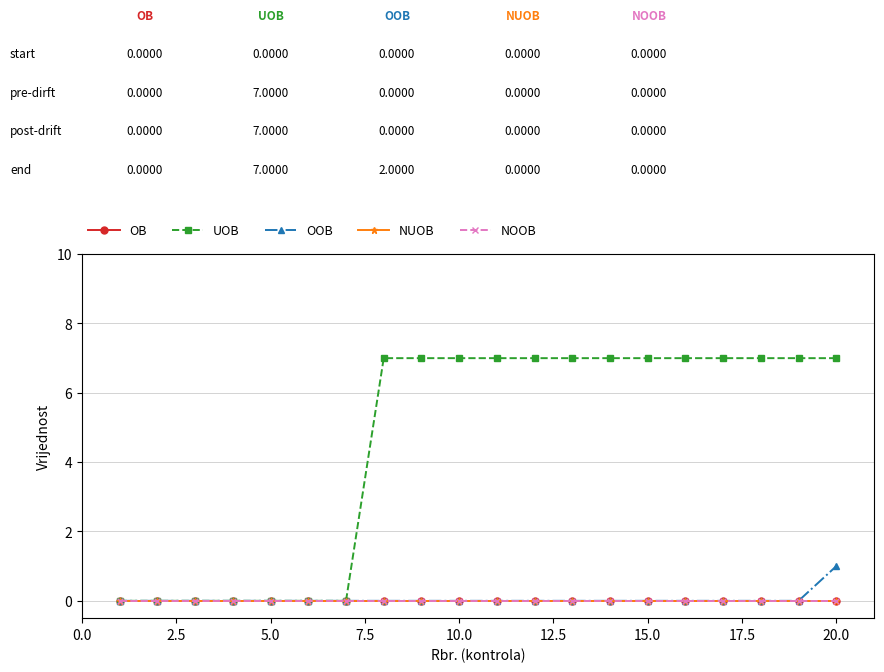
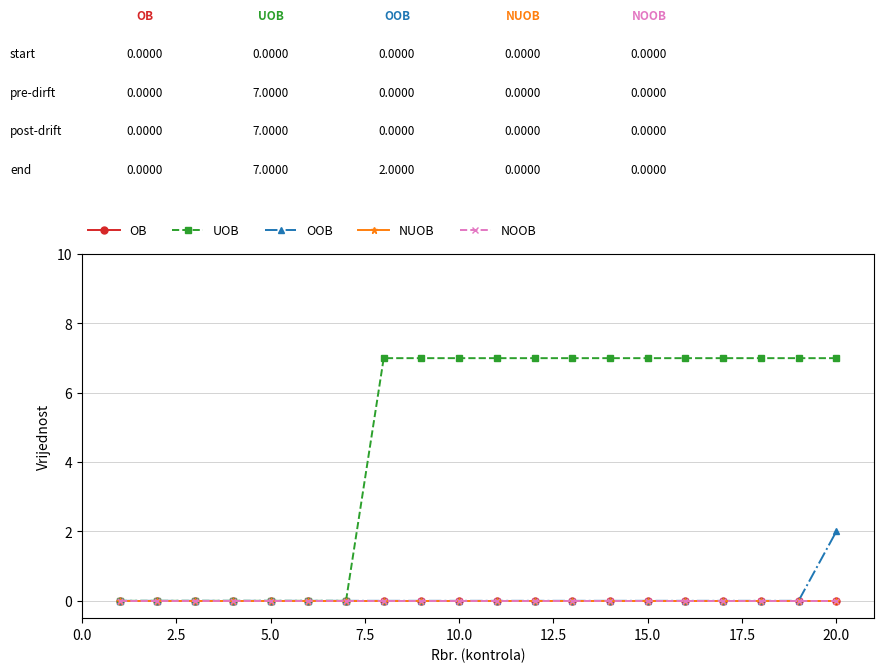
OOB, 20.0: 1 -> 2
